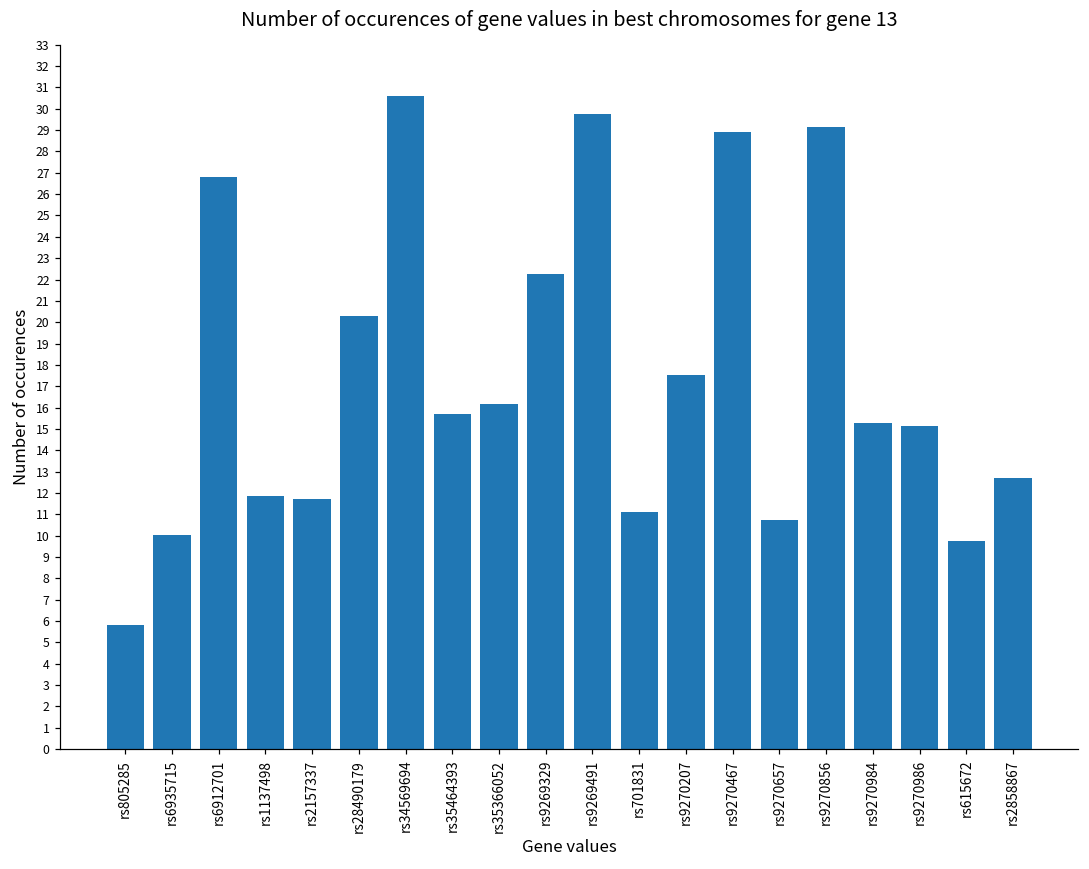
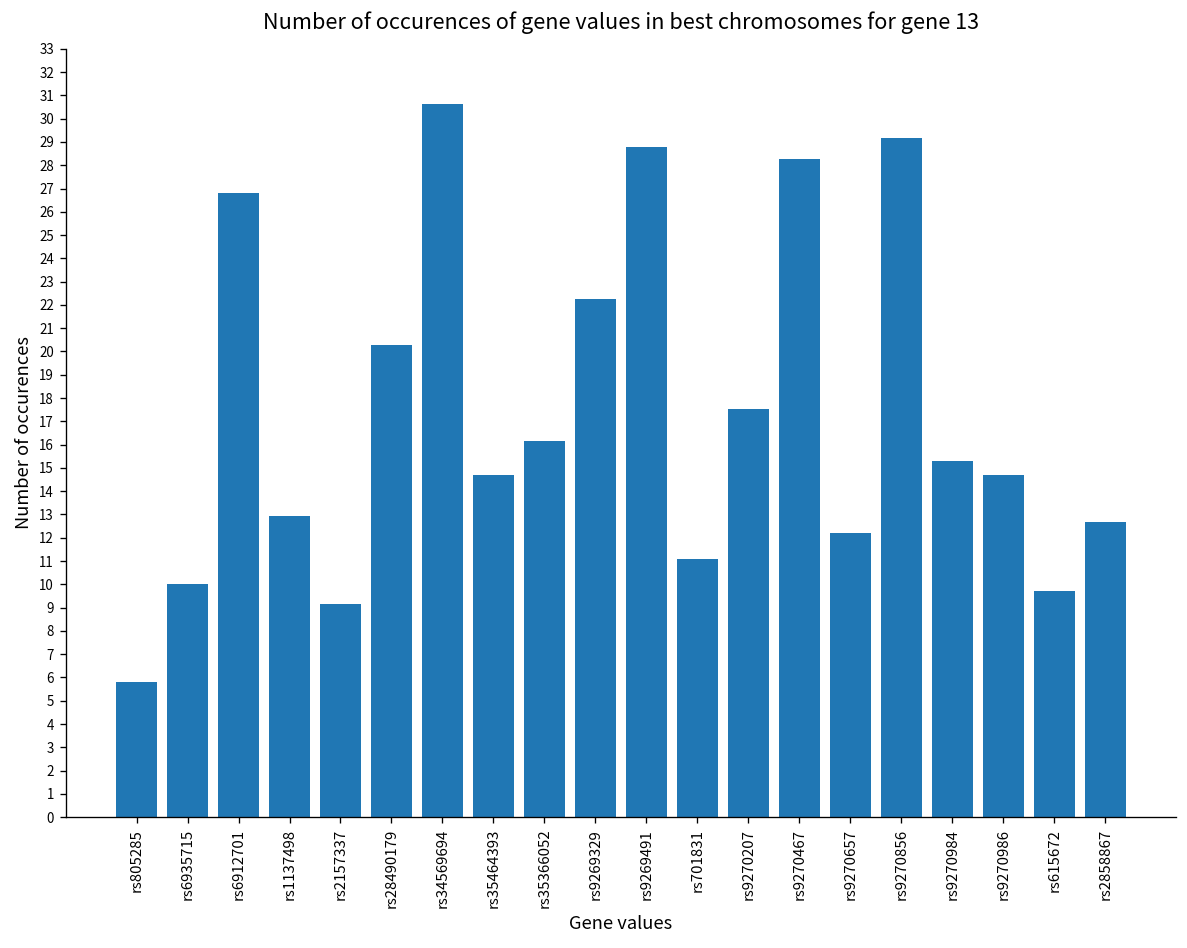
rs1137498: 11.9 -> 13.0
rs2157337: 11.7 -> 9.2
rs35464393: 15.7 -> 14.7
rs9269491: 29.7 -> 28.8
rs9270467: 28.9 -> 28.2
rs9270657: 10.8 -> 12.2
rs9270986: 15.1 -> 14.7
